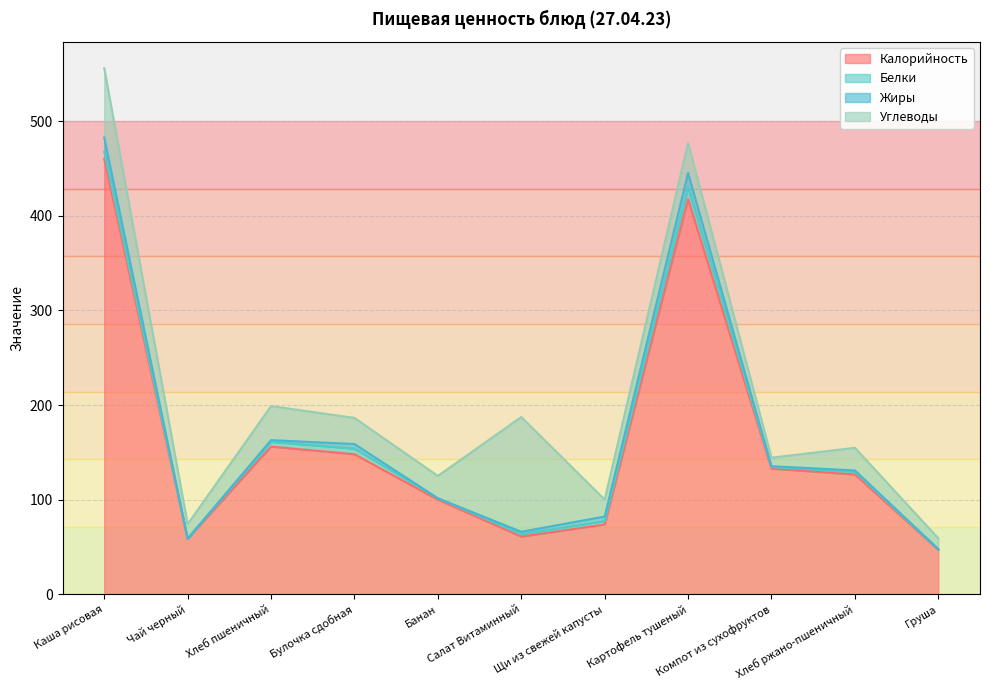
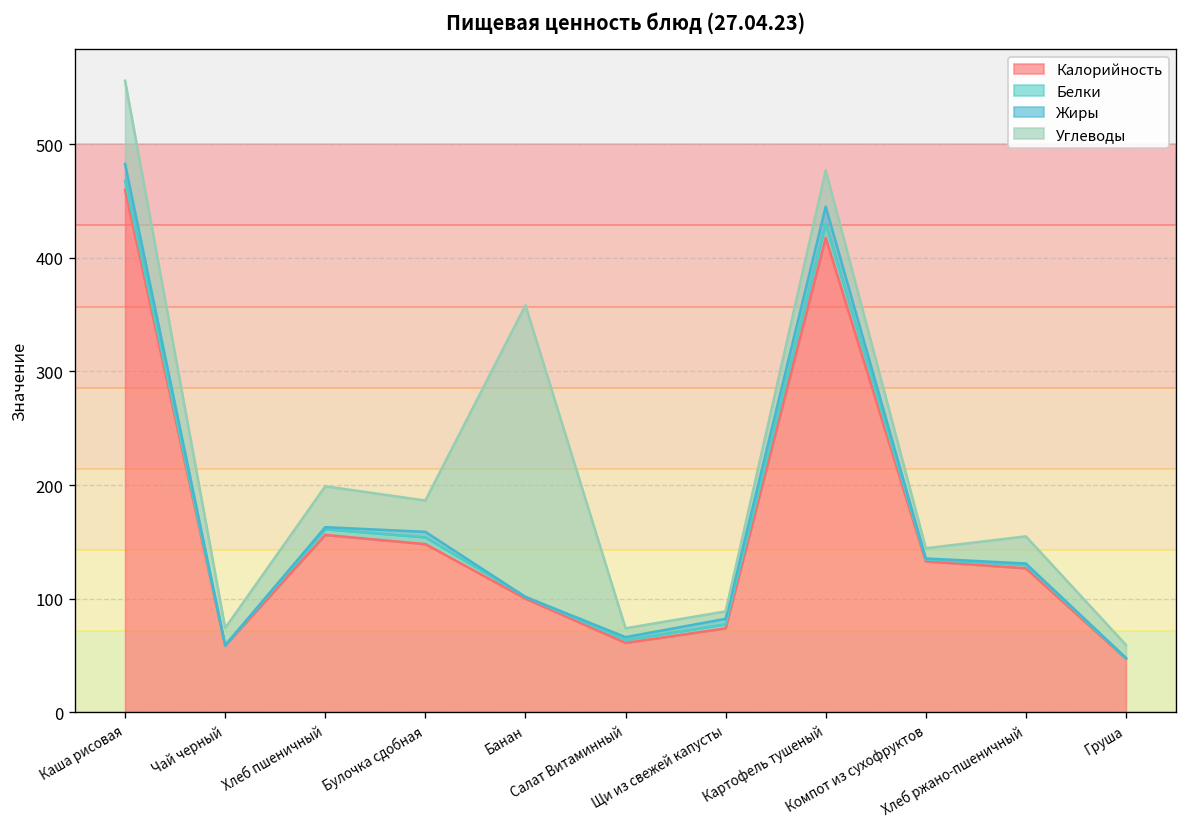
Углеводы, Банан: 20 -> 260
Углеводы, Салат Витаминный: 120 -> 10
Углеводы, Щи из свежей капусты: 20 -> 10
